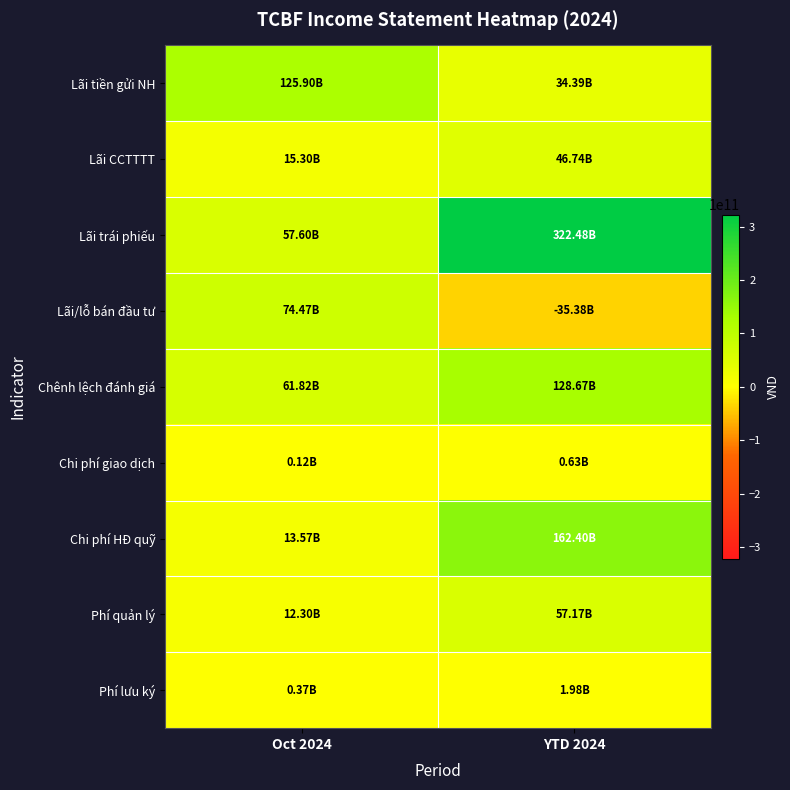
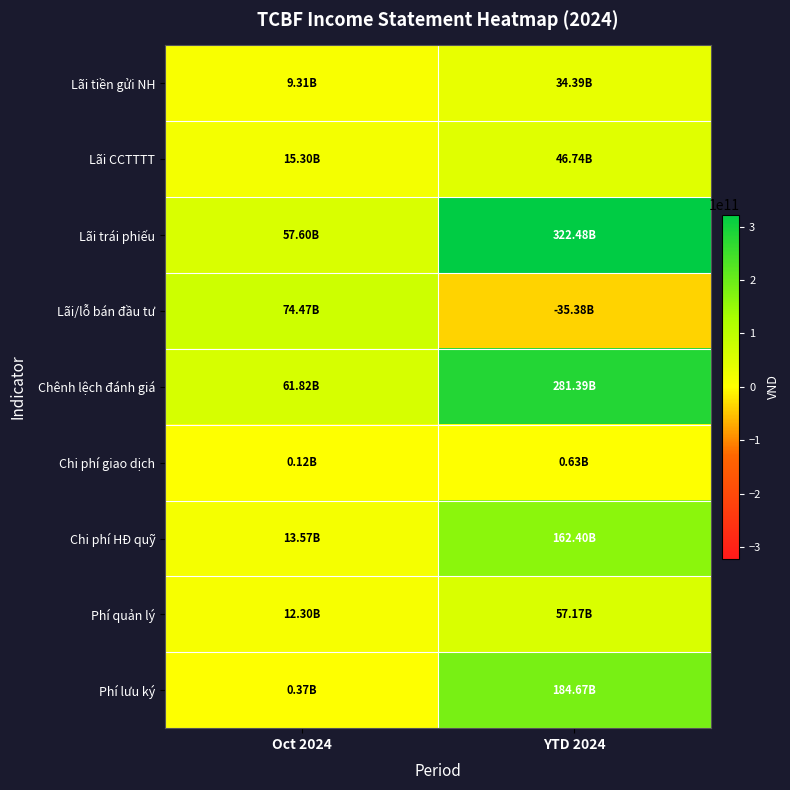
Lãi tiền gửi NH, Oct 2024: 125.90B -> 9.31B
Chênh lệch đánh giá, YTD 2024: 128.67B -> 281.39B
Phí lưu ký, YTD 2024: 1.98B -> 184.67B
